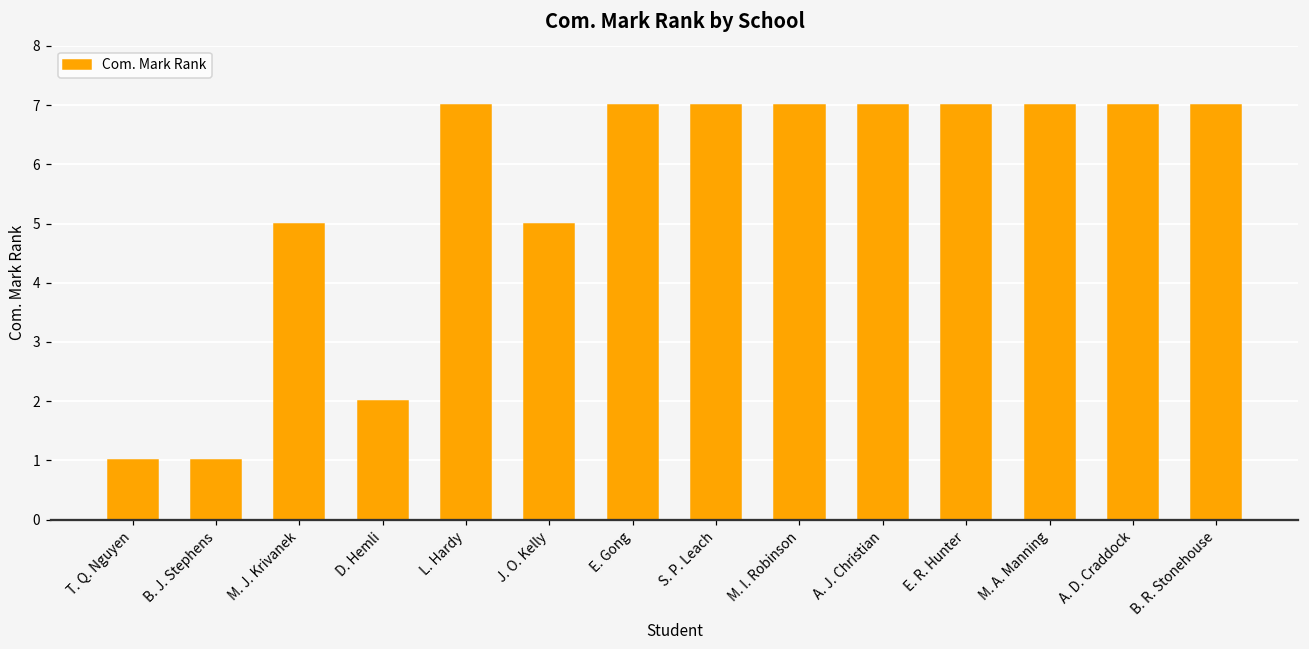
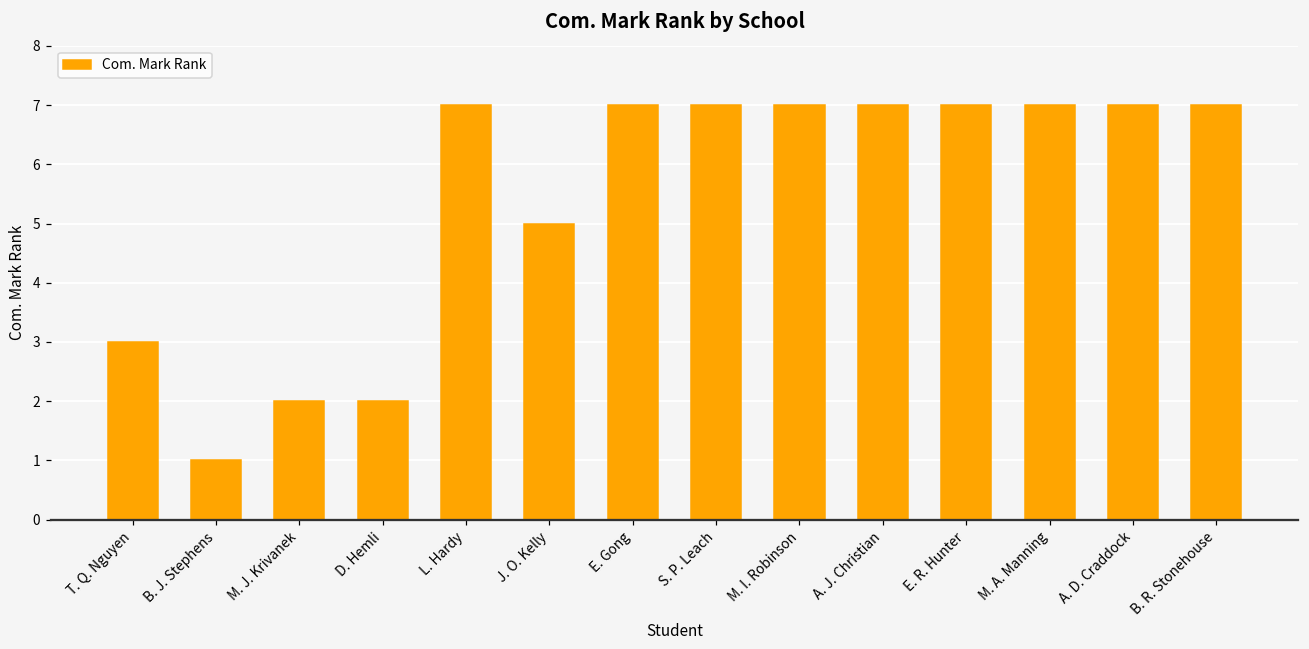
T. Q. Nguyen: 1 -> 3
M. J. Krivanek: 5 -> 2
